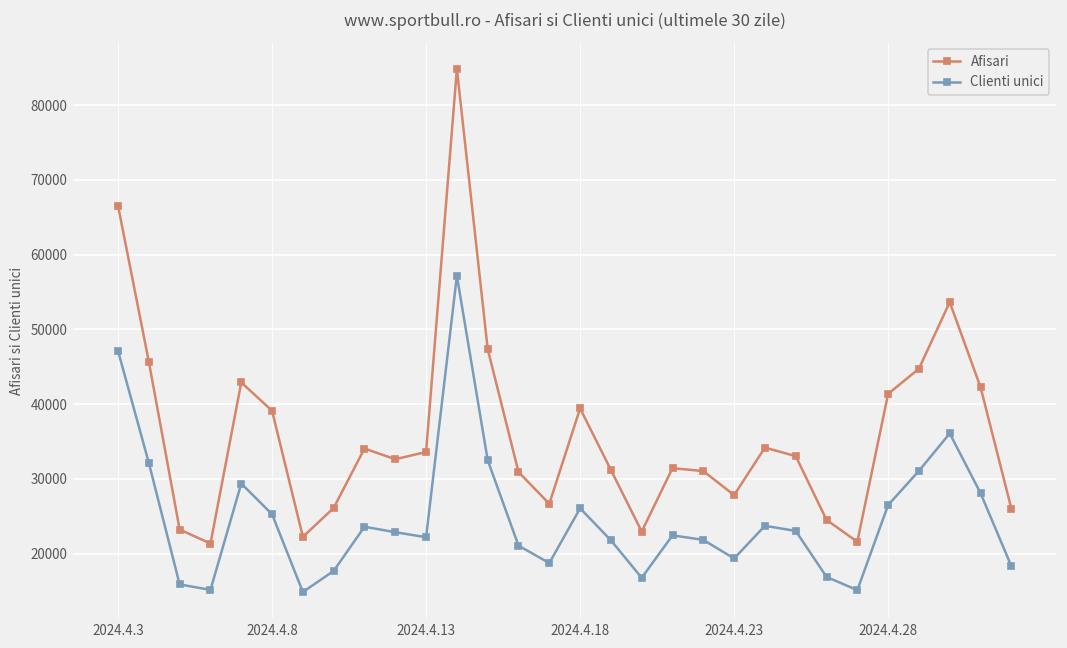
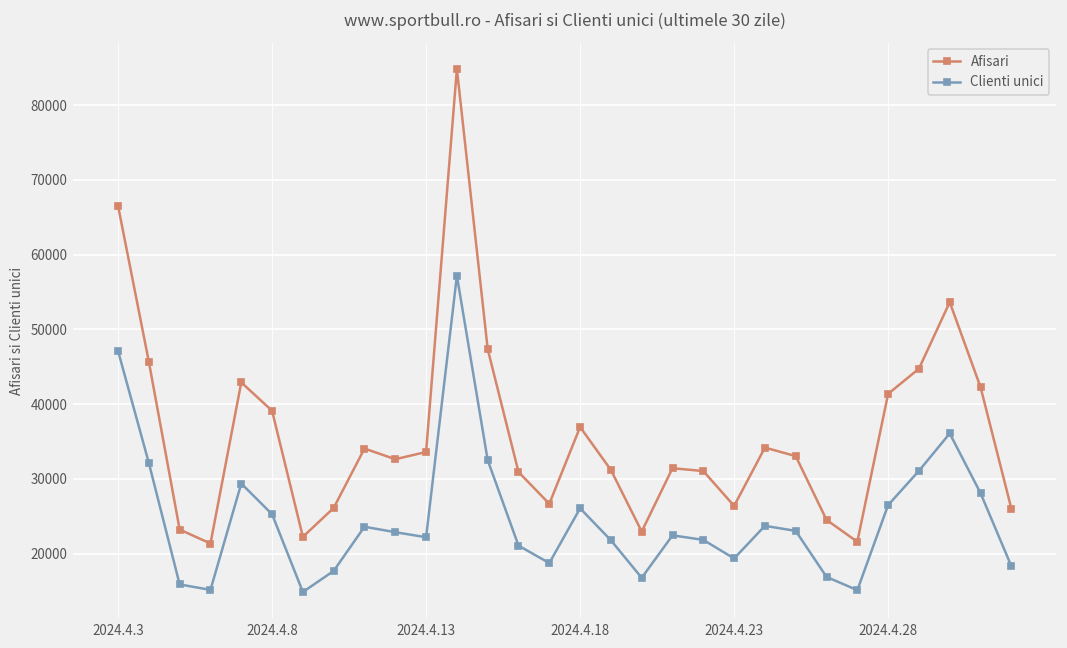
Afisari, 2024.4.18: 39000 -> 37000
Afisari, 2024.4.23: 28000 -> 26000
